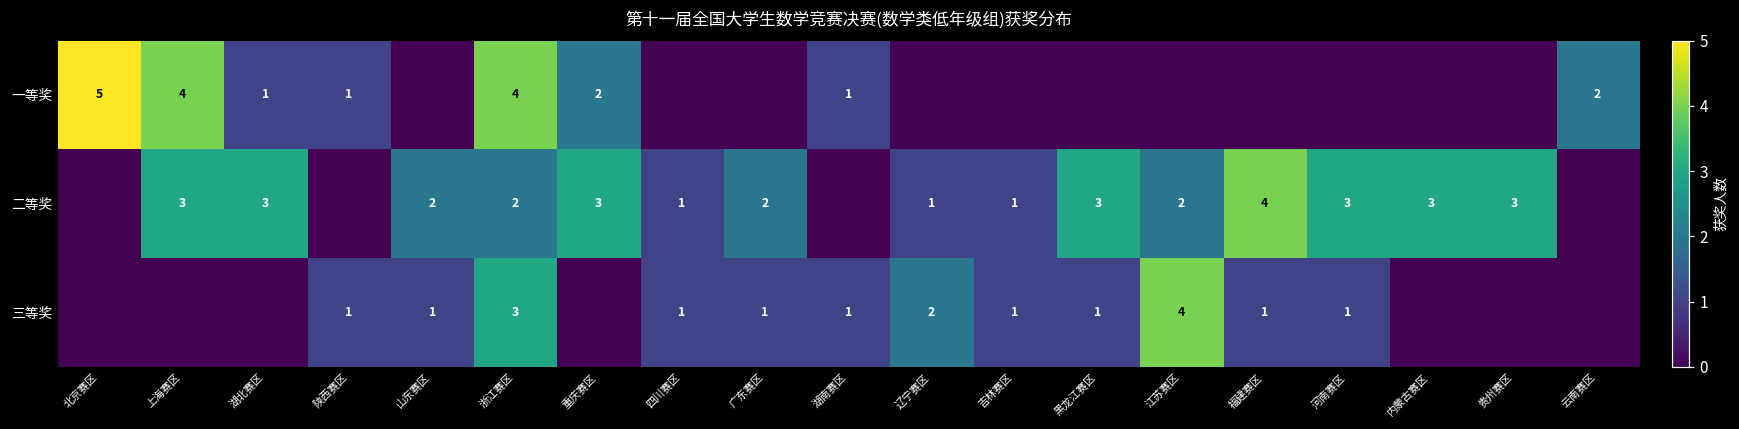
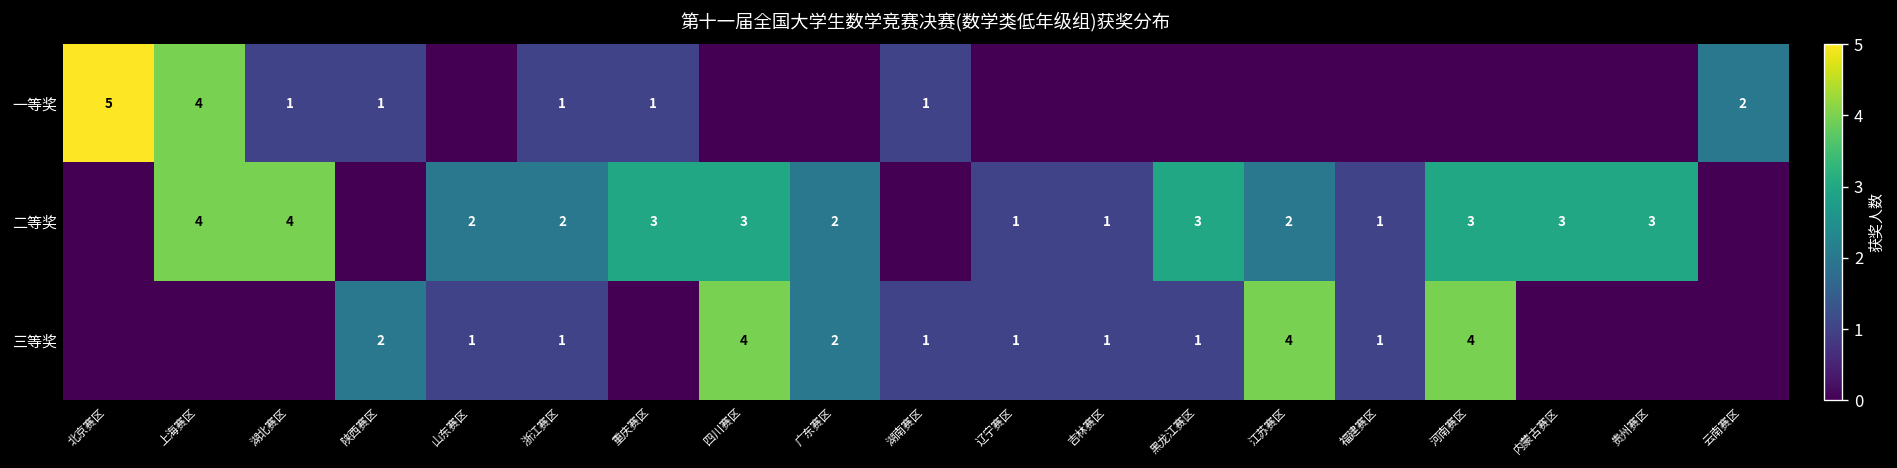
一等奖, 浙江赛区: 4 -> 1
一等奖, 重庆赛区: 2 -> 1
二等奖, 上海赛区: 3 -> 4
二等奖, 湖北赛区: 3 -> 4
二等奖, 四川赛区: 1 -> 3
二等奖, 福建赛区: 4 -> 1
三等奖, 陕西赛区: 1 -> 2
三等奖, 浙江赛区: 3 -> 1
三等奖, 四川赛区: 1 -> 4
三等奖, 广东赛区: 1 -> 2
三等奖, 辽宁赛区: 2 -> 1
三等奖, 河南赛区: 1 -> 4
